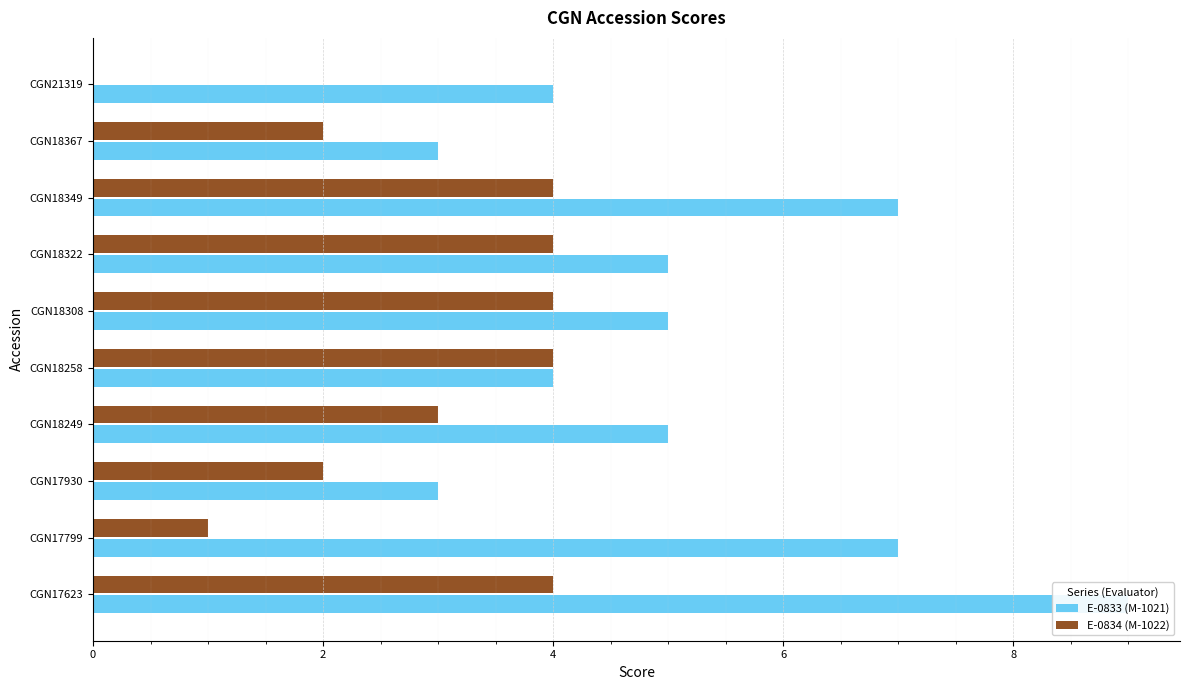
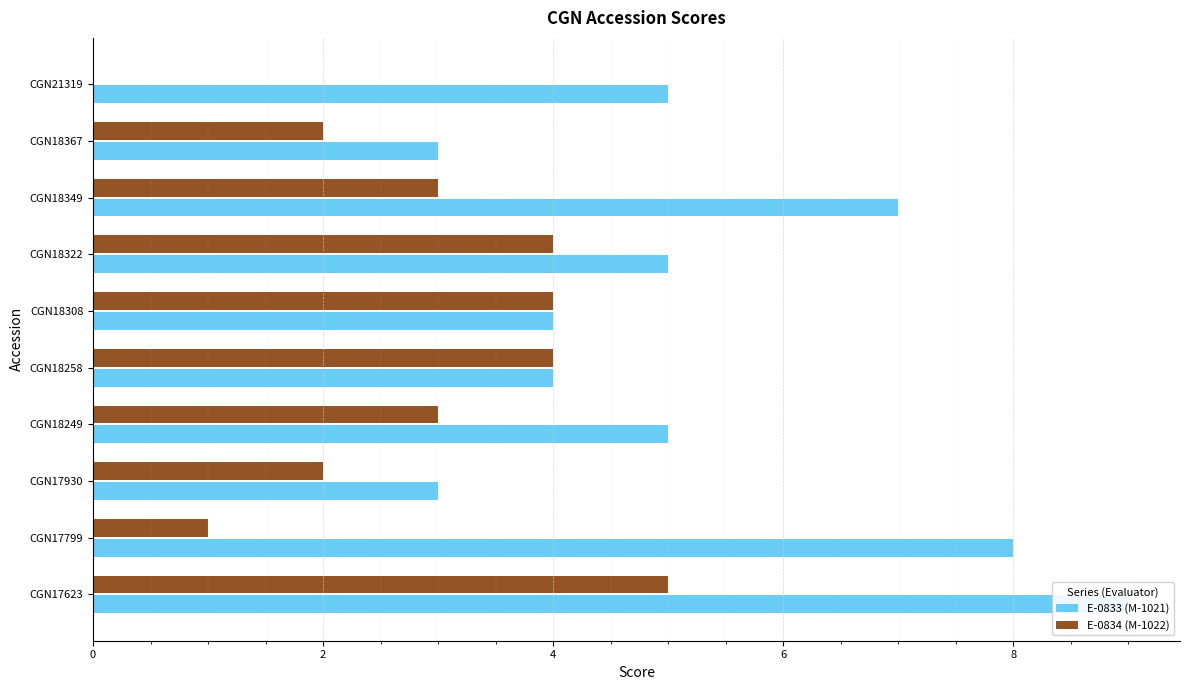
E-0833 (M-1021), CGN21319: 4 -> 5
E-0834 (M-1022), CGN18349: 4 -> 3
E-0833 (M-1021), CGN18308: 5 -> 4
E-0833 (M-1021), CGN17799: 7 -> 8
E-0834 (M-1022), CGN17623: 4 -> 5
